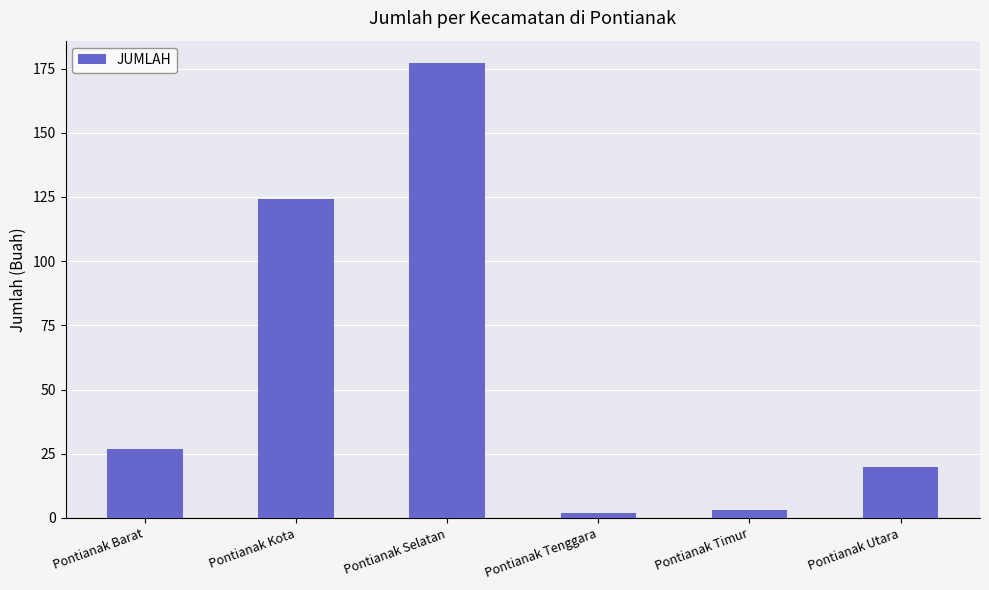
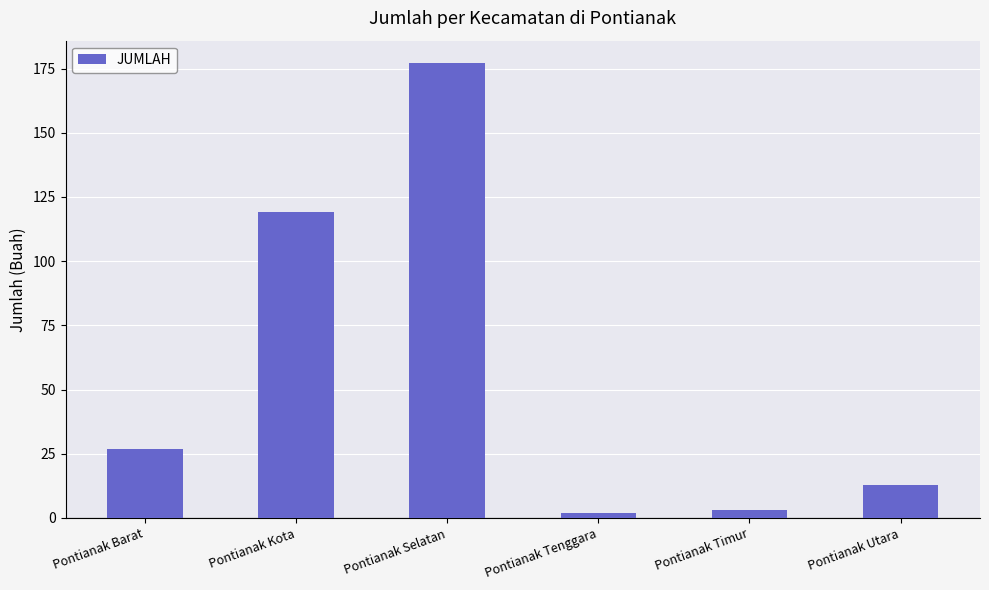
Pontianak Kota: 124 -> 119
Pontianak Utara: 20 -> 13
